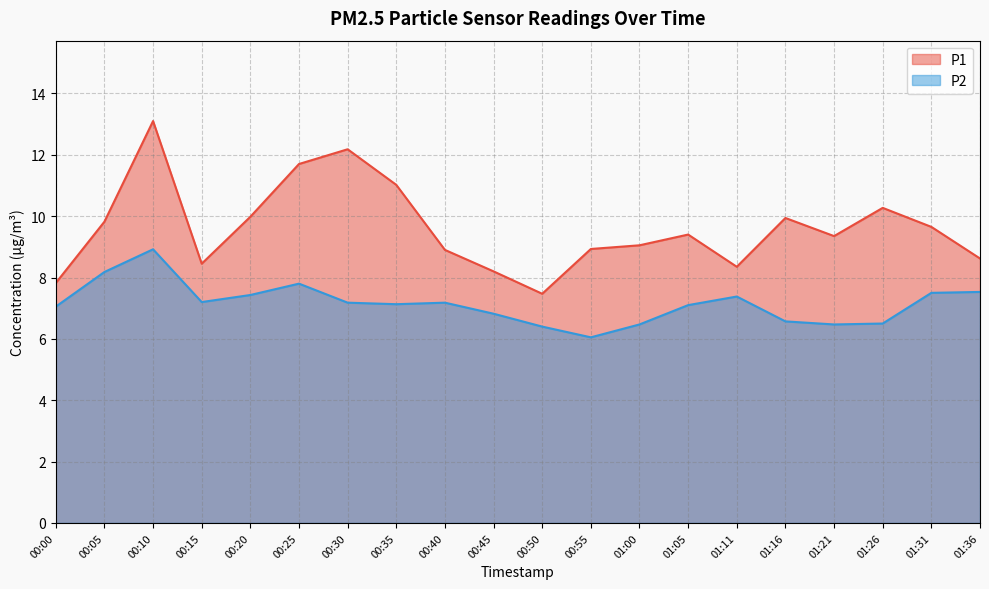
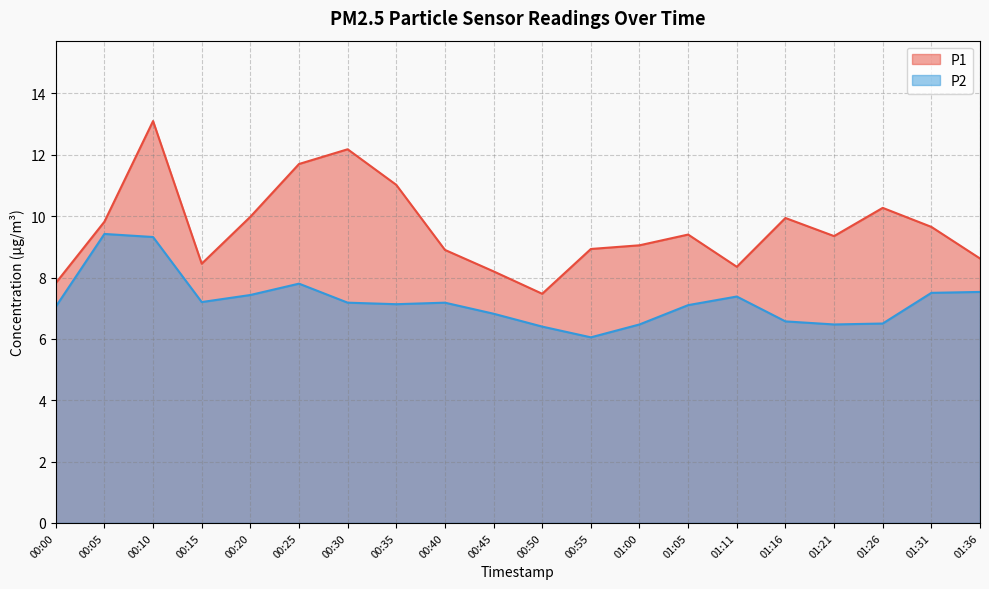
P2, 00:05: 8.2 -> 9.4
P2, 00:10: 8.9 -> 9.3
